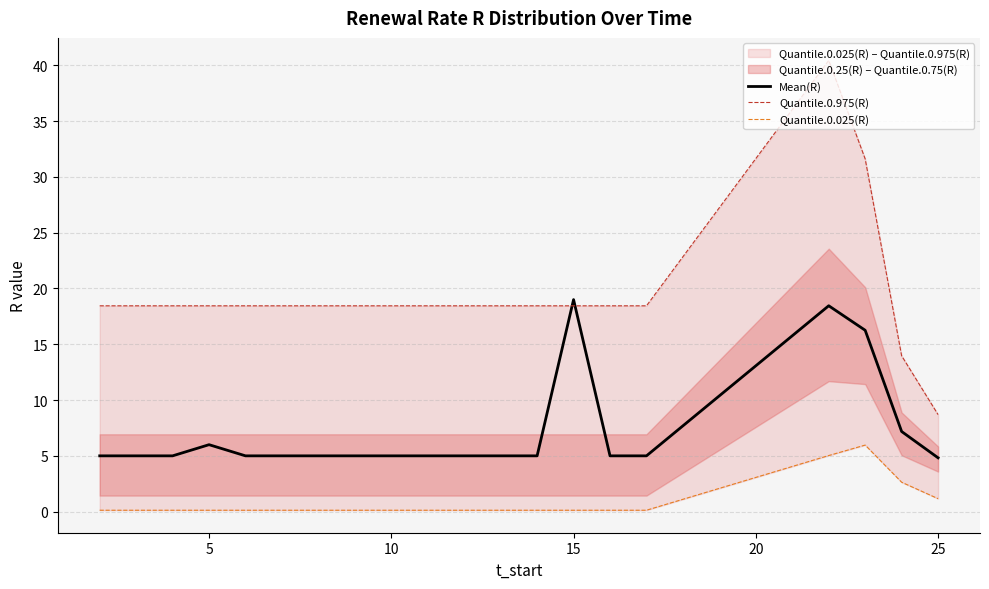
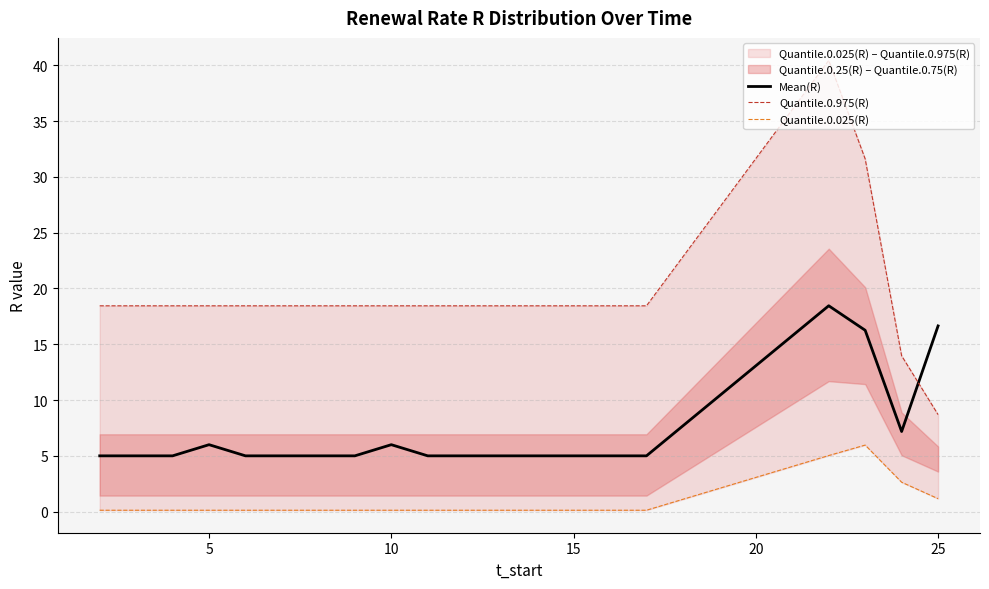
Mean(R), 10: 5 -> 6
Mean(R), 15: 19 -> 5
Mean(R), 25: 4.8 -> 16.6
